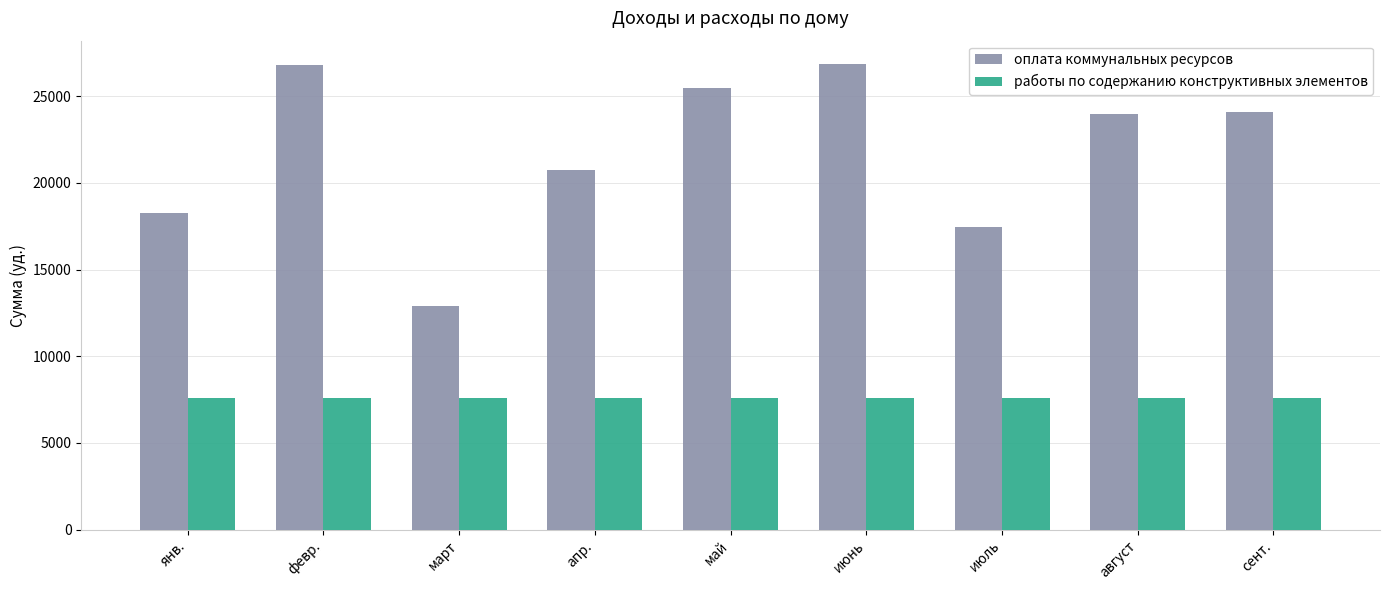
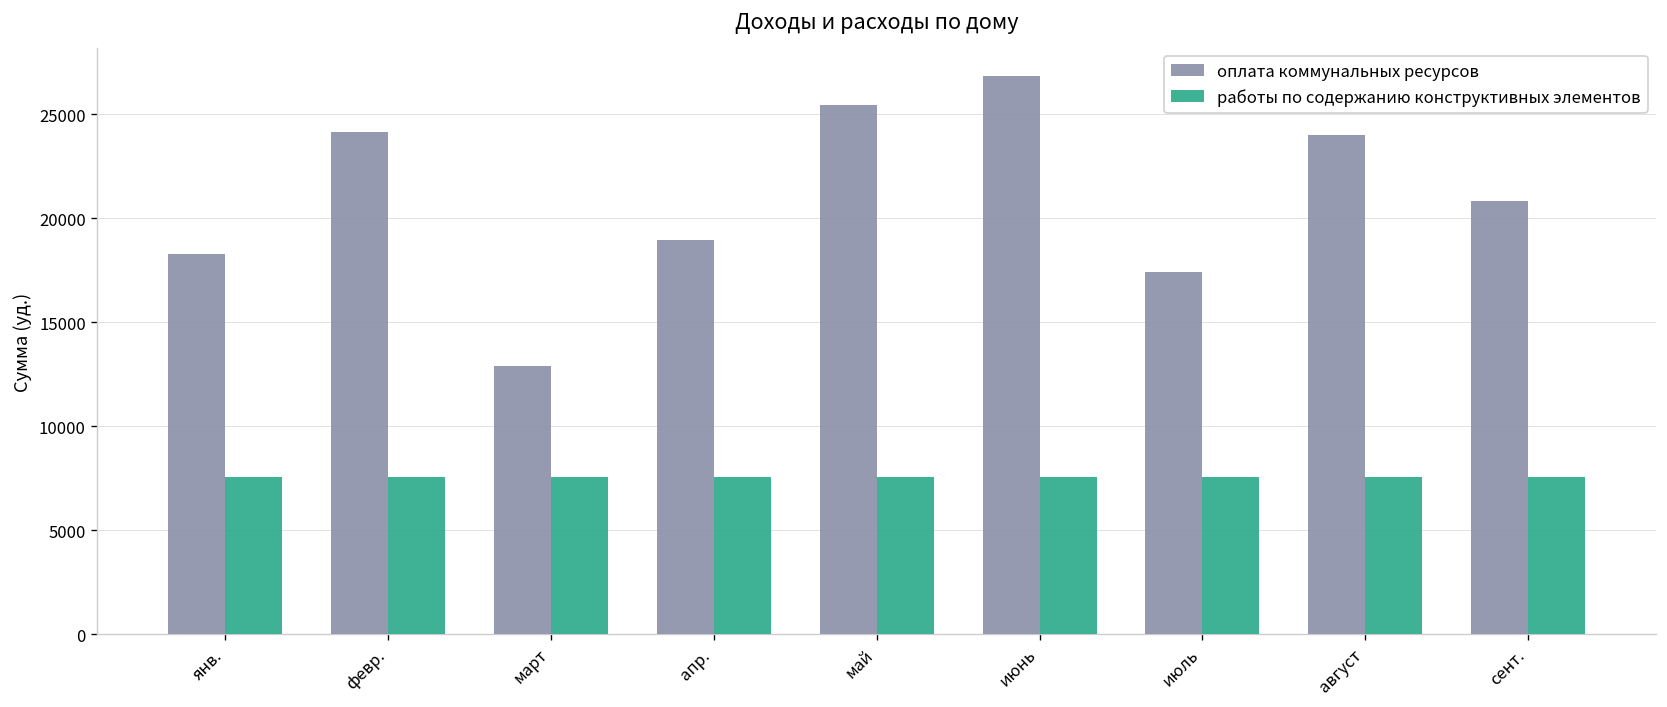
оплата коммунальных ресурсов, февр.: 26800 -> 24200
оплата коммунальных ресурсов, апр.: 20800 -> 19000
оплата коммунальных ресурсов, сент.: 24100 -> 20800
